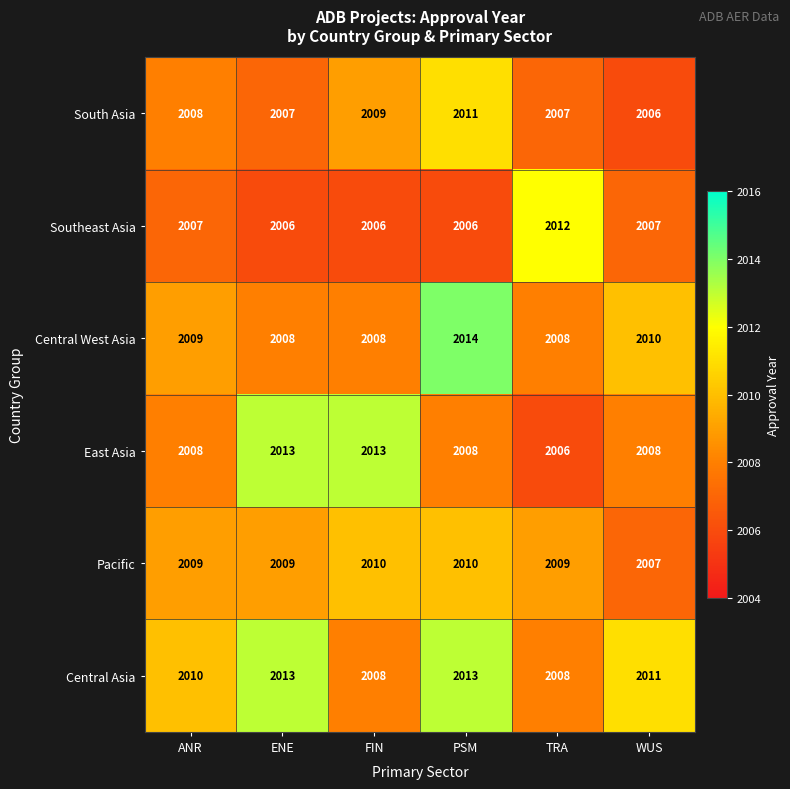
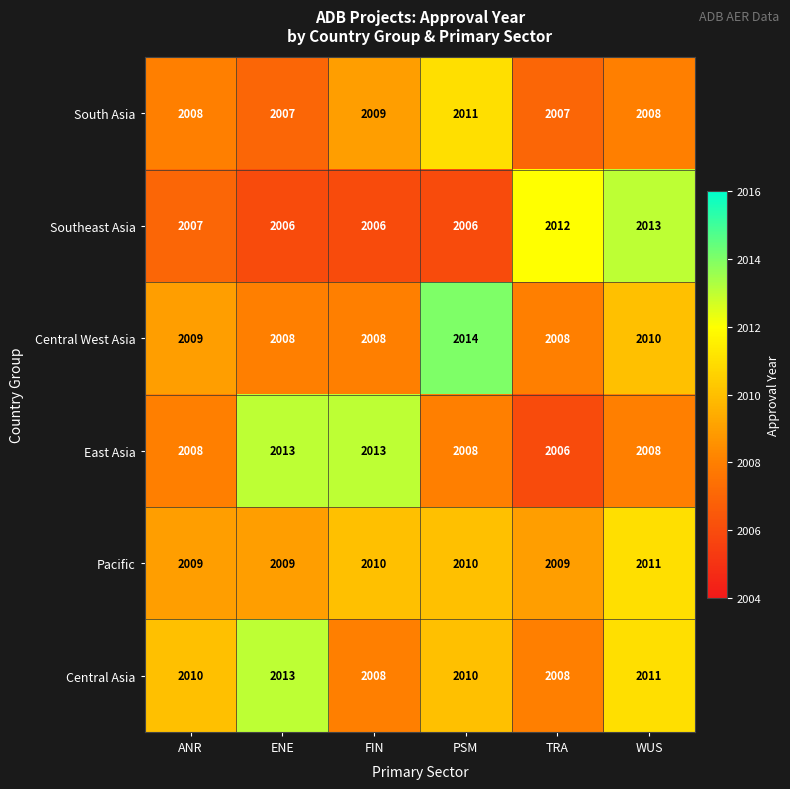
South Asia, WUS: 2006 -> 2008
Southeast Asia, WUS: 2007 -> 2013
Pacific, WUS: 2007 -> 2011
Central Asia, PSM: 2013 -> 2010
